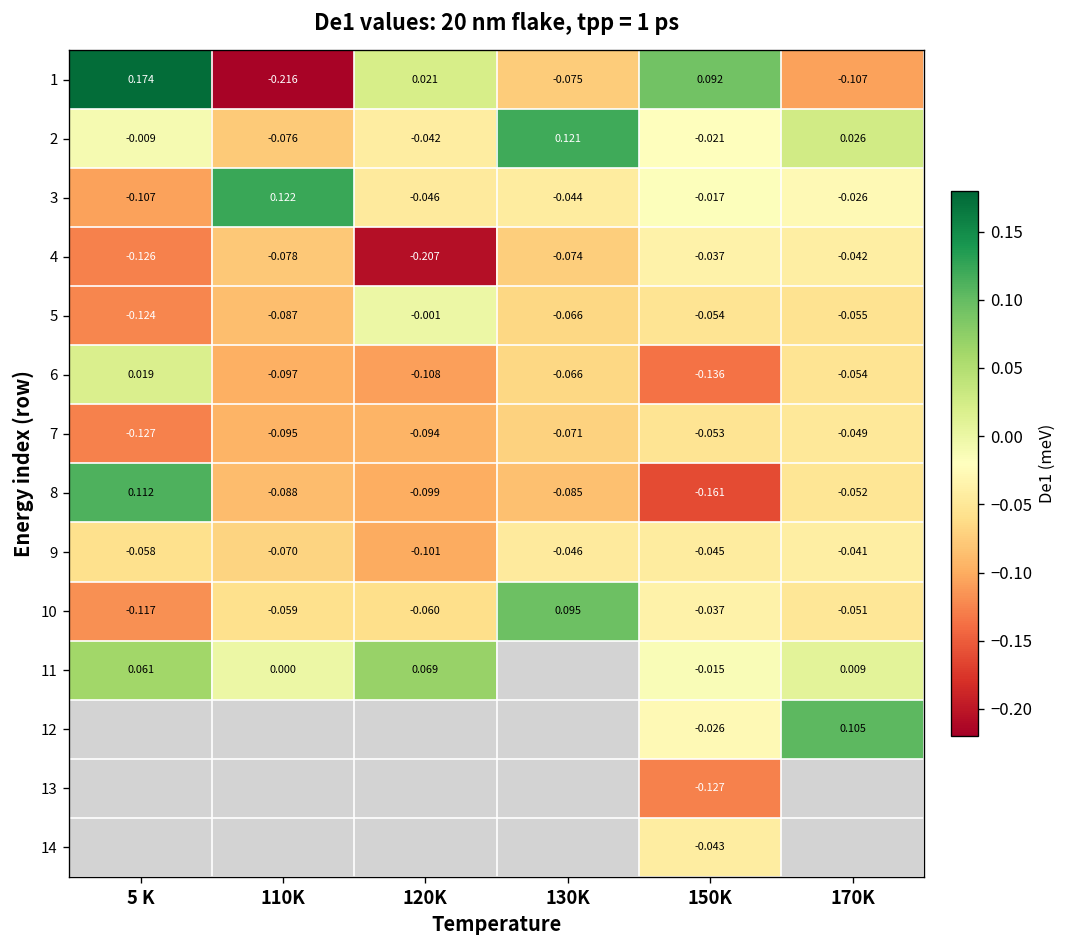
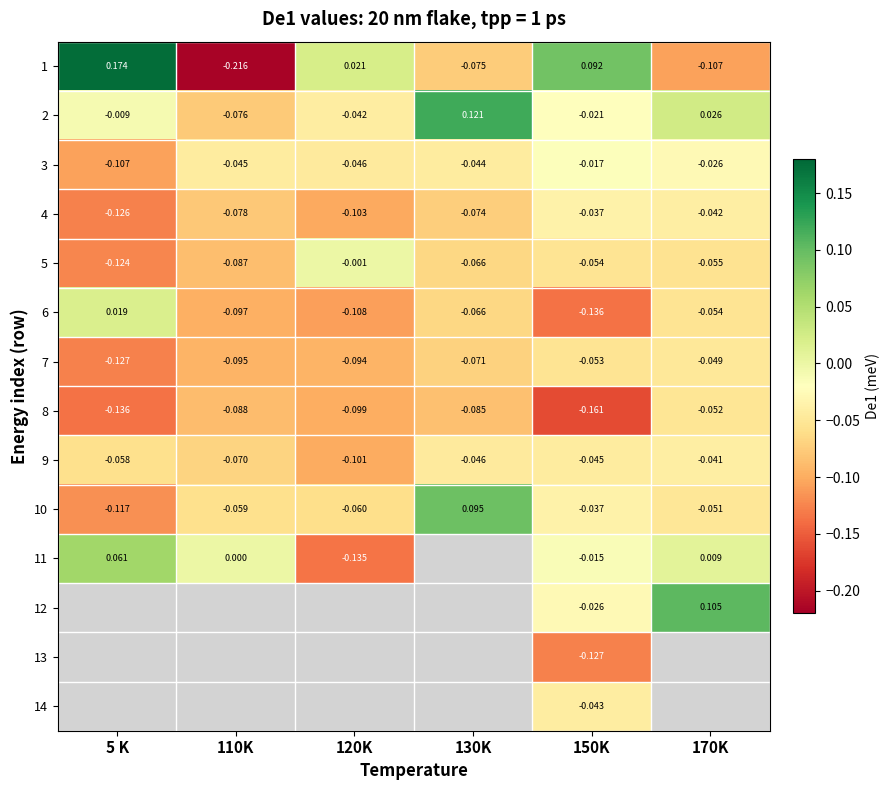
3, 110K: 0.122 -> -0.045
4, 120K: -0.207 -> -0.103
8, 5 K: 0.112 -> -0.136
11, 120K: 0.069 -> -0.135
